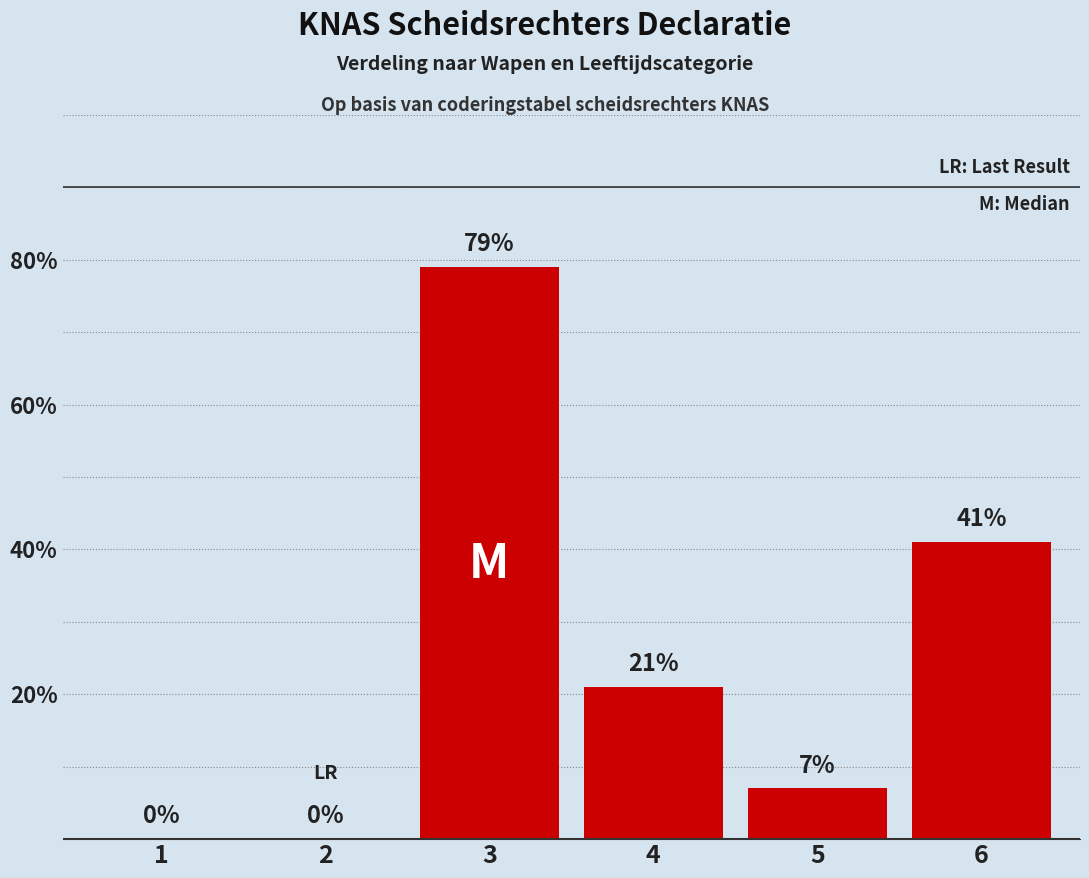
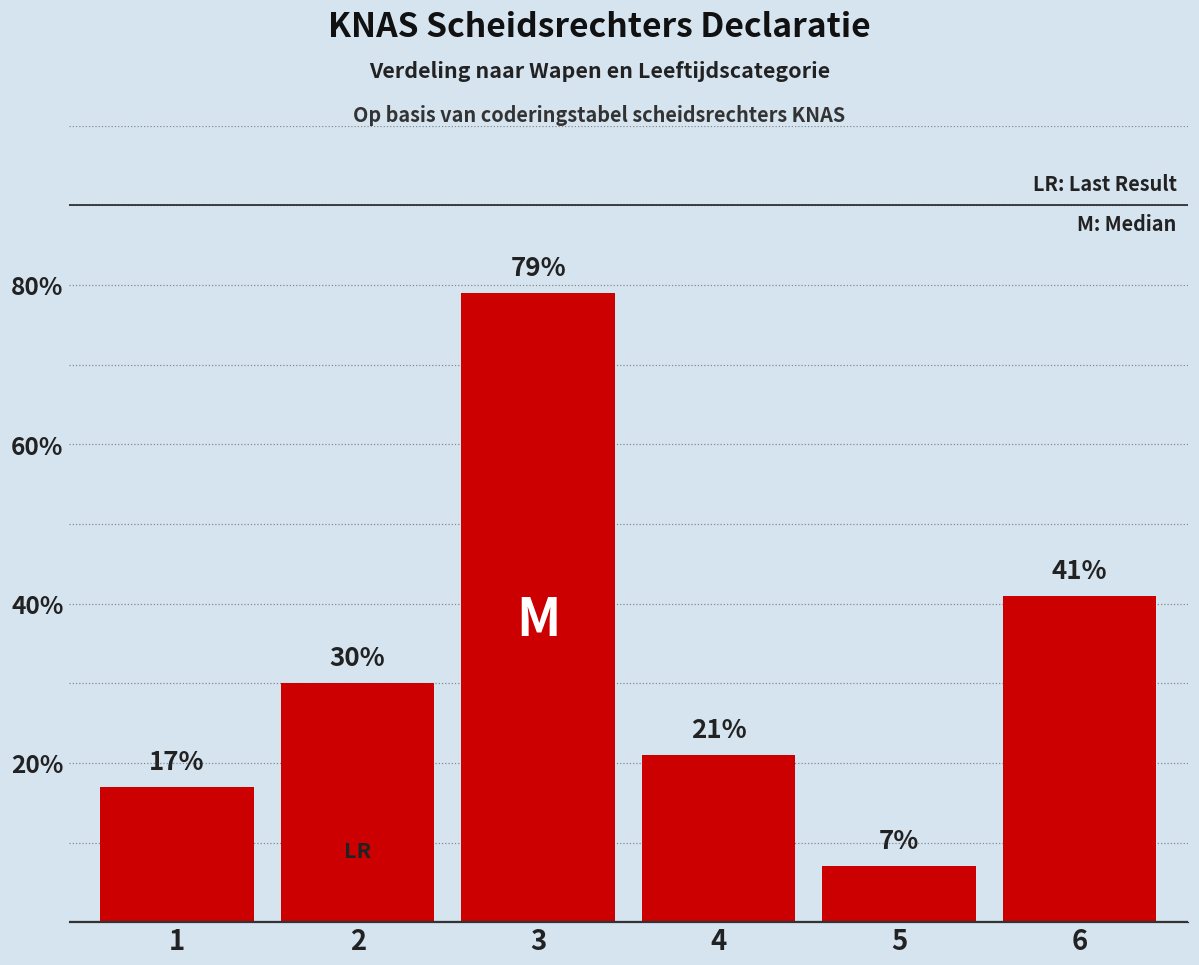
1: 0% -> 17%
2: 0% -> 30%
